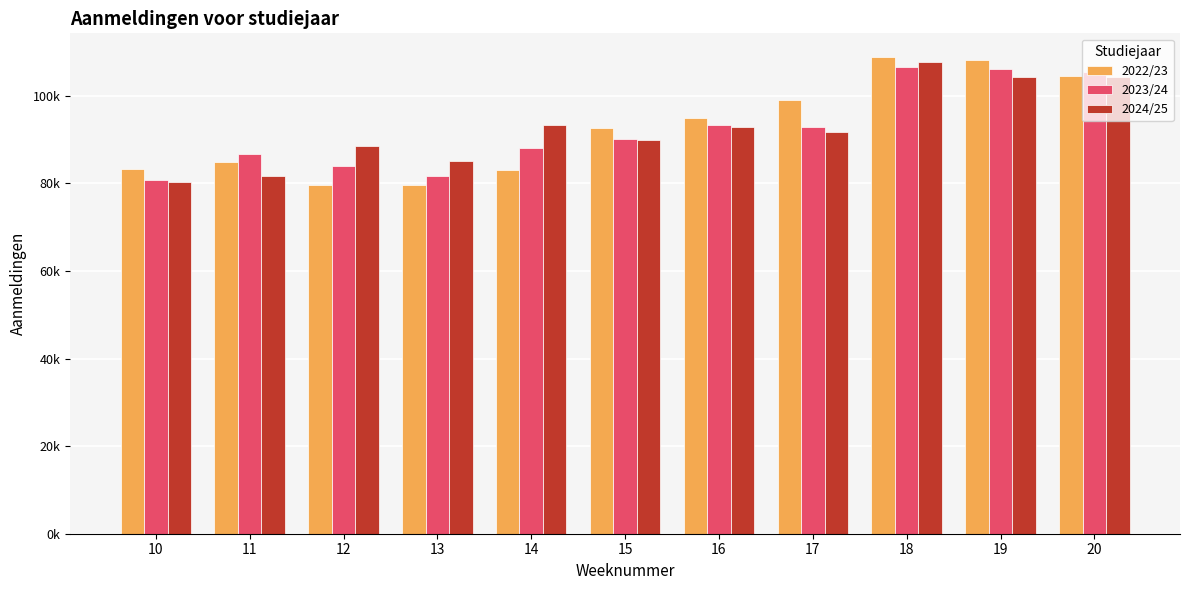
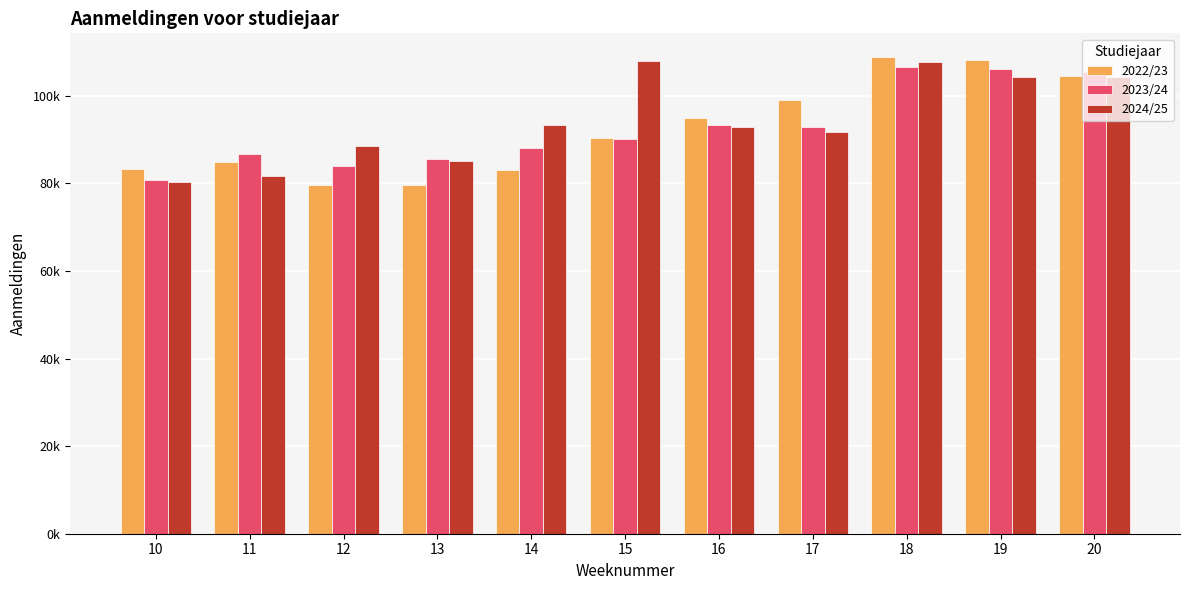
2023/24, 13: 82000 -> 86000
2022/23, 15: 93000 -> 90000
2024/25, 15: 90000 -> 108000
